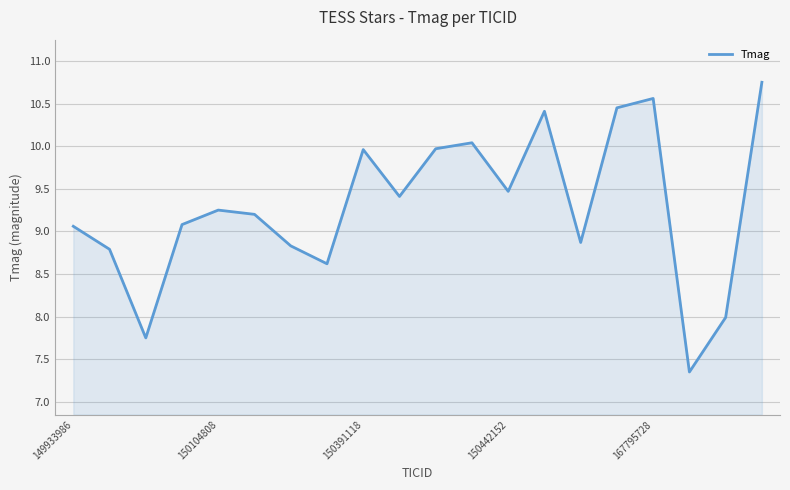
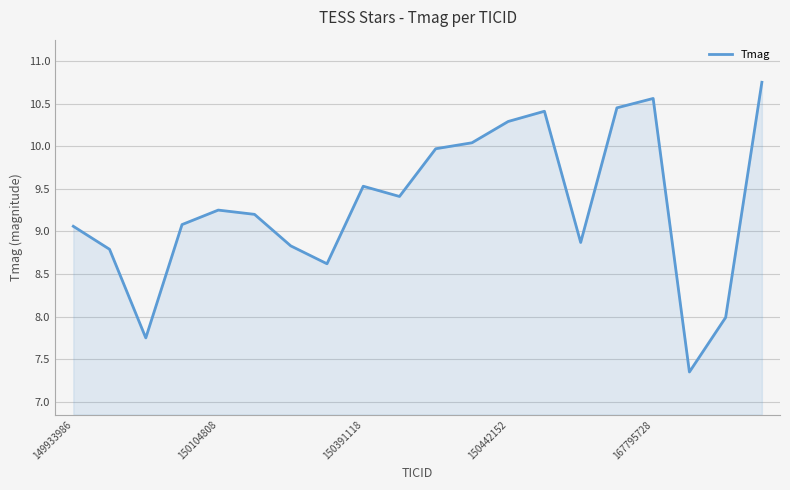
150391118: 10.0 -> 9.5
150442152: 9.5 -> 10.3
